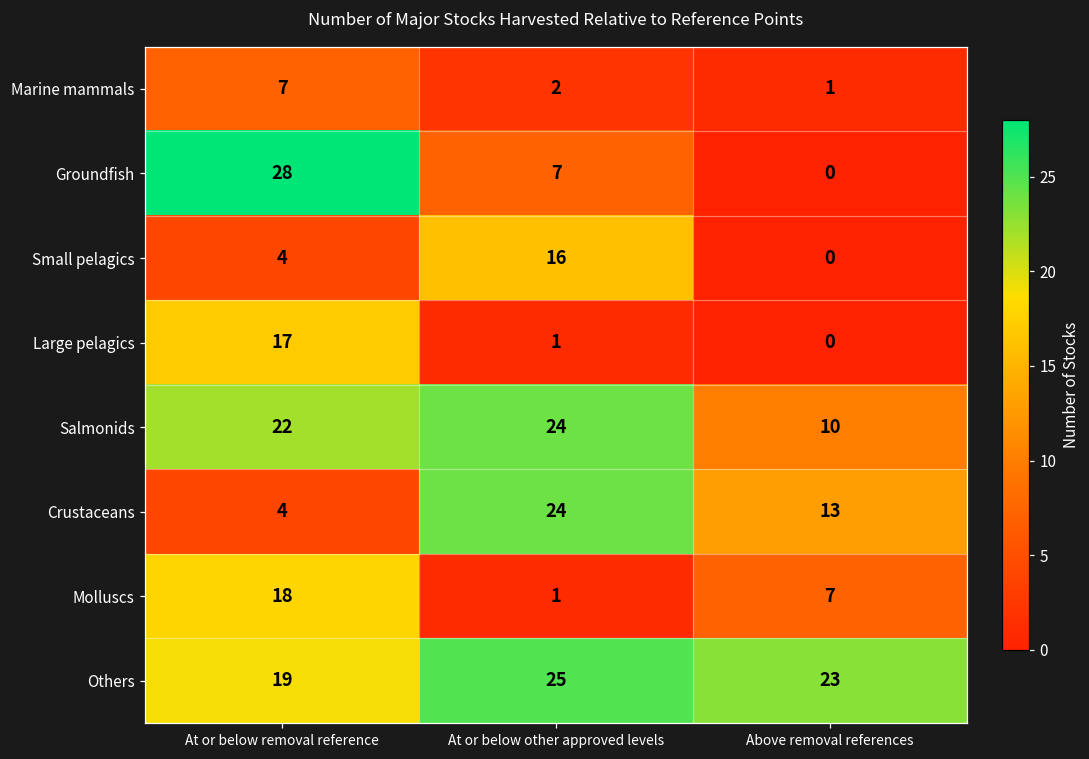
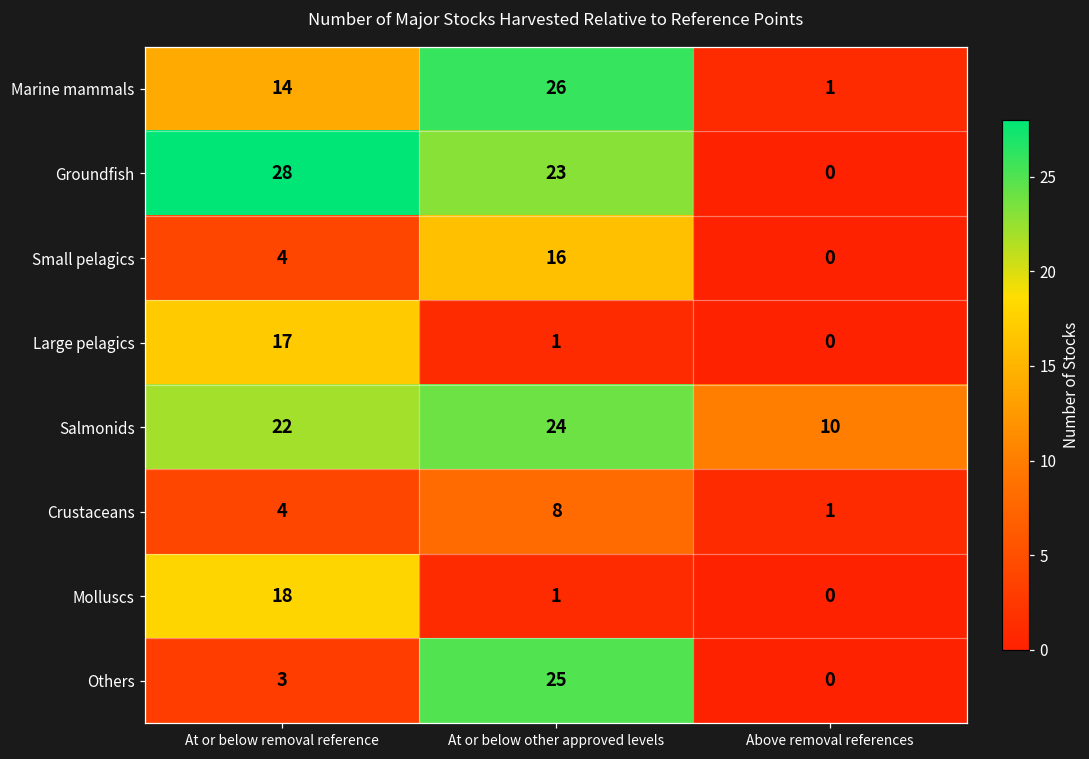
Marine mammals, At or below removal reference: 7 -> 14
Marine mammals, At or below other approved levels: 2 -> 26
Groundfish, At or below other approved levels: 7 -> 23
Crustaceans, At or below other approved levels: 24 -> 8
Crustaceans, Above removal references: 13 -> 1
Molluscs, Above removal references: 7 -> 0
Others, At or below removal reference: 19 -> 3
Others, Above removal references: 23 -> 0
